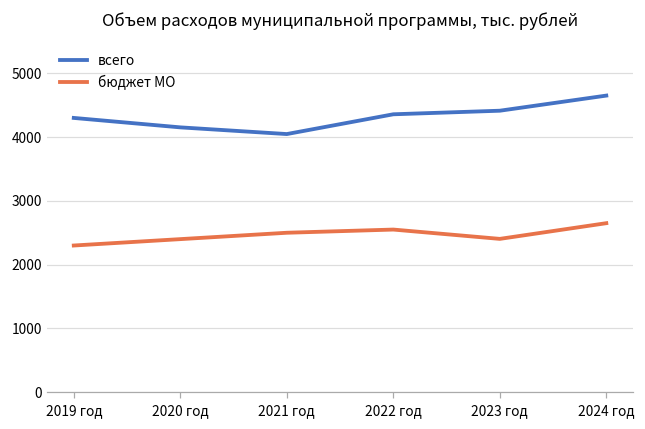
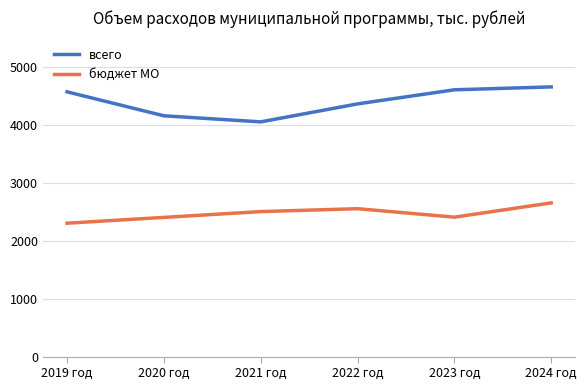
всего, 2019 год: 4300 -> 4600
всего, 2023 год: 4400 -> 4600
